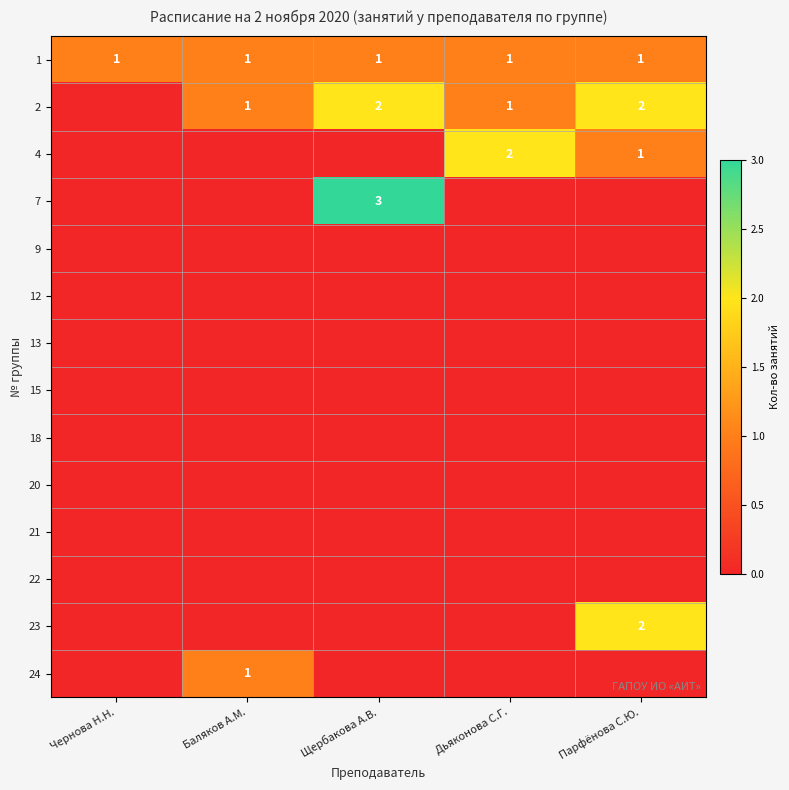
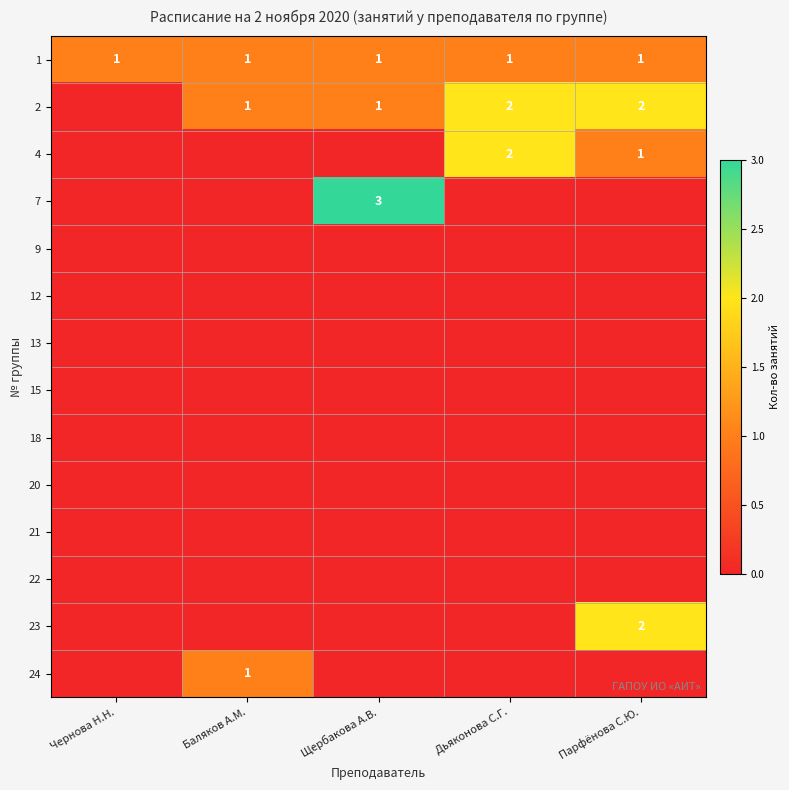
2, Щербакова А.В.: 2 -> 1
2, Дьяконова С.Г.: 1 -> 2
